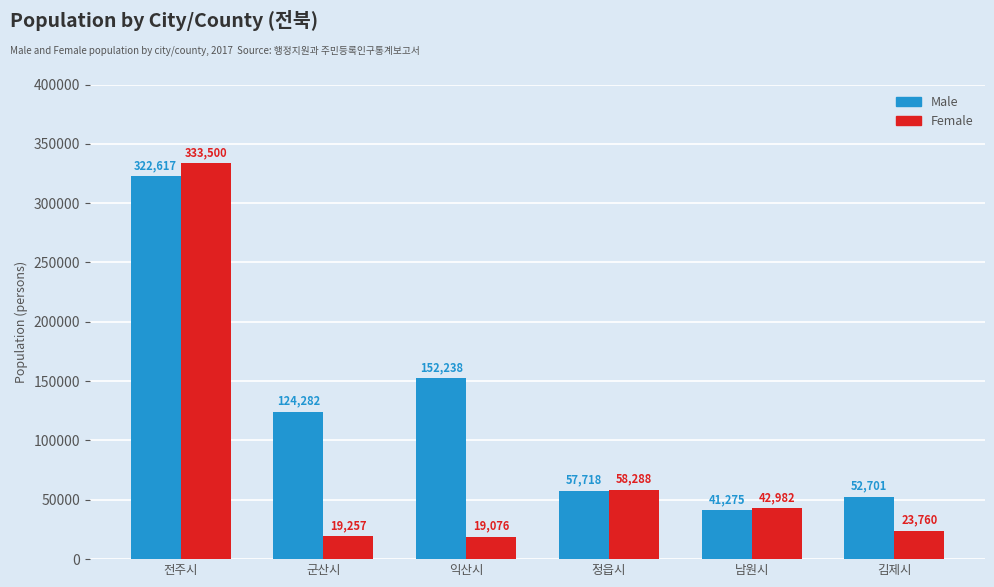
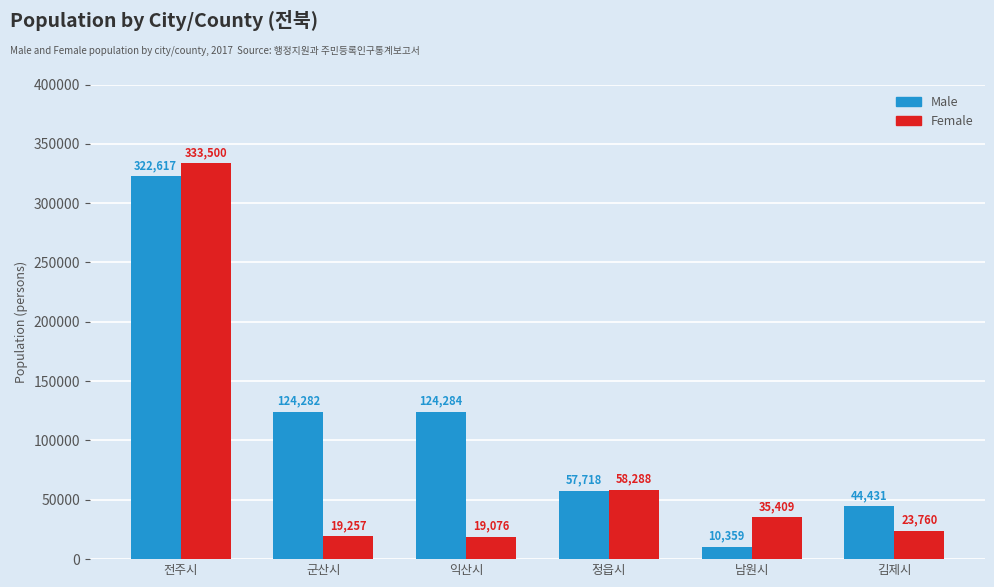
Male, 익산시: 152,238 -> 124,284
Male, 남원시: 41,275 -> 10,359
Female, 남원시: 42,982 -> 35,409
Male, 김제시: 52,701 -> 44,431
